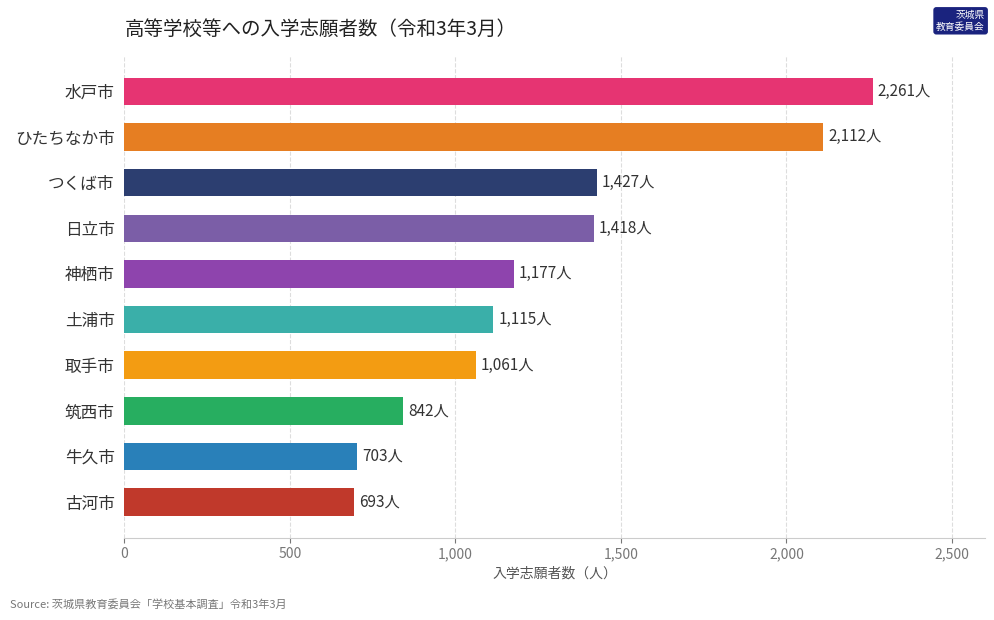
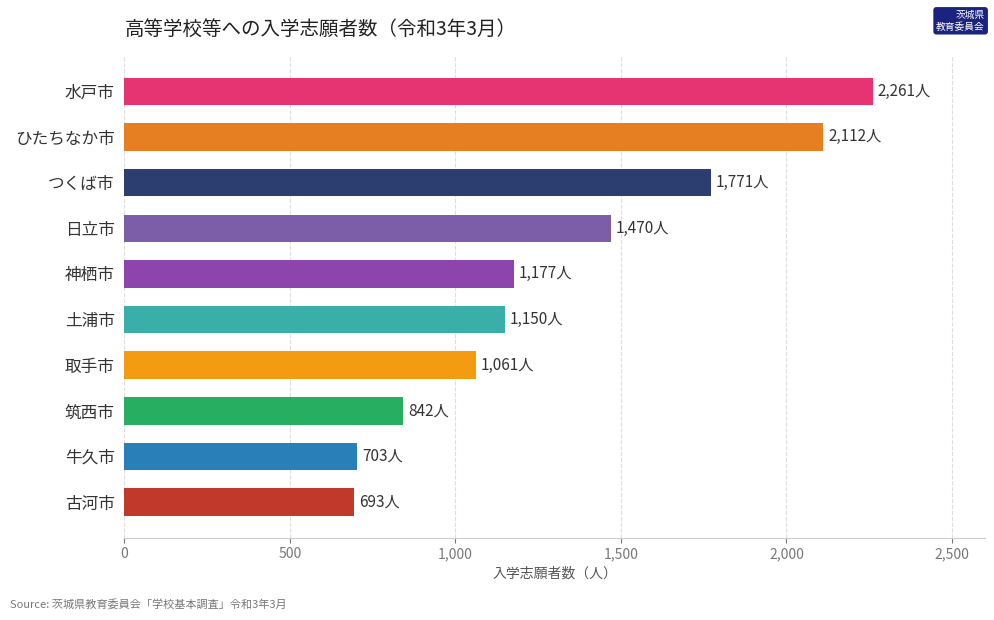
つくば市: 1,427人 -> 1,771人
日立市: 1,418人 -> 1,470人
土浦市: 1,115人 -> 1,150人
